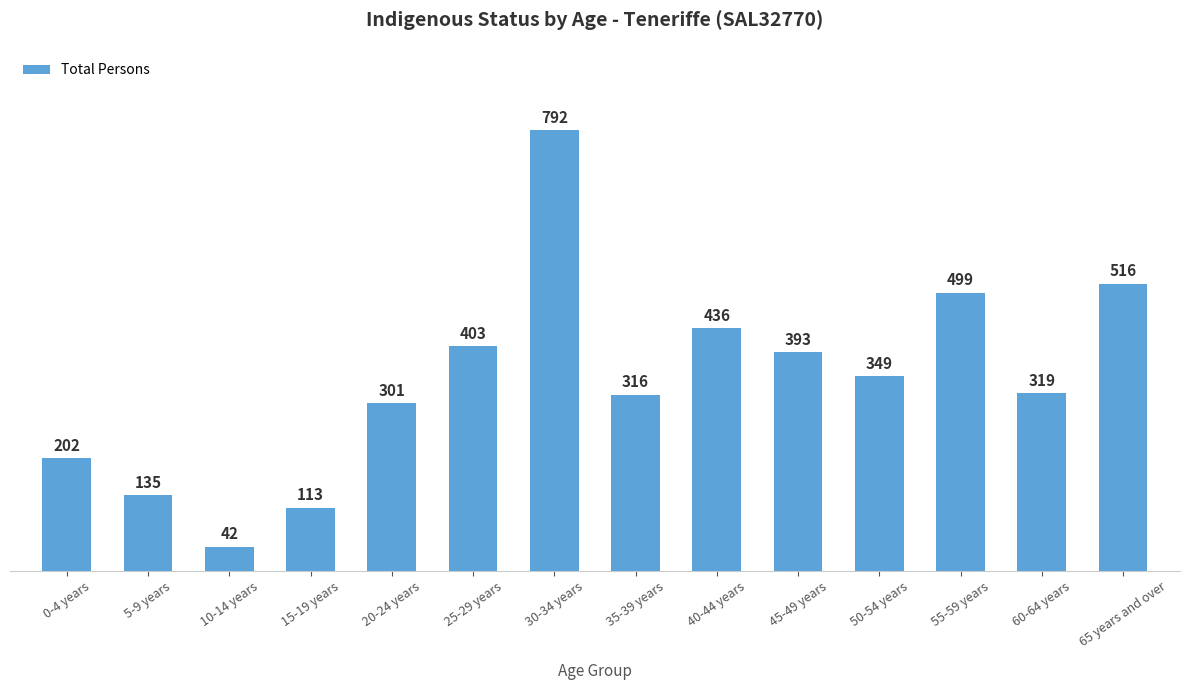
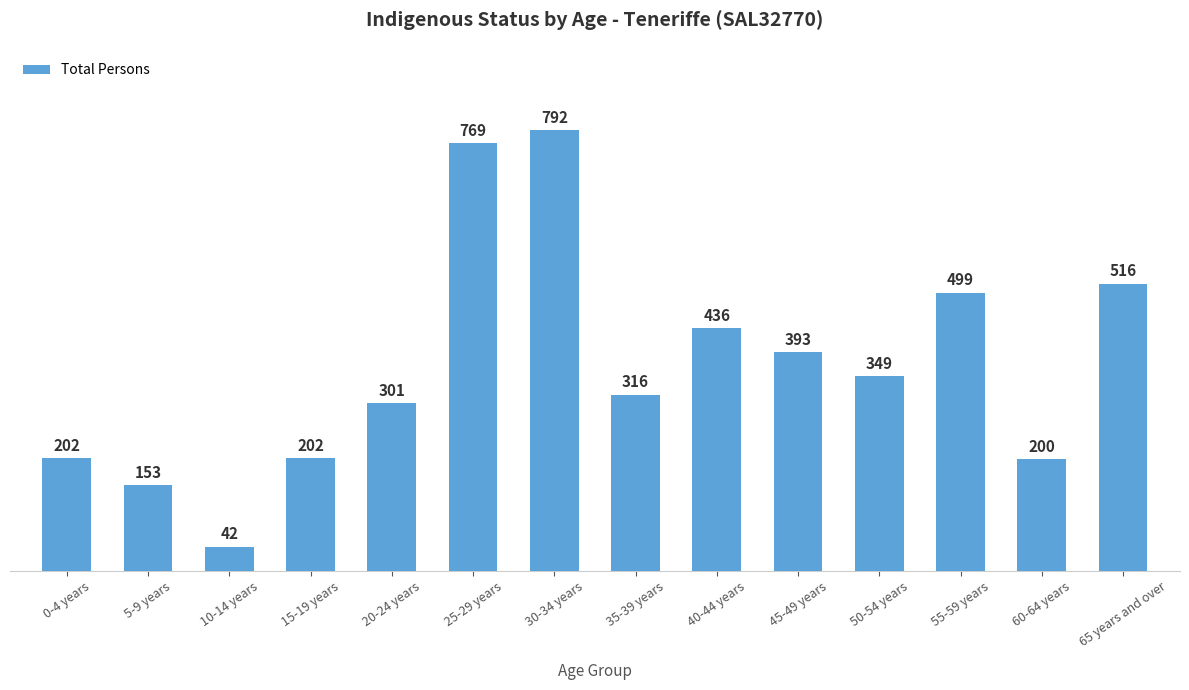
5-9 years: 135 -> 153
15-19 years: 113 -> 202
25-29 years: 403 -> 769
60-64 years: 319 -> 200
